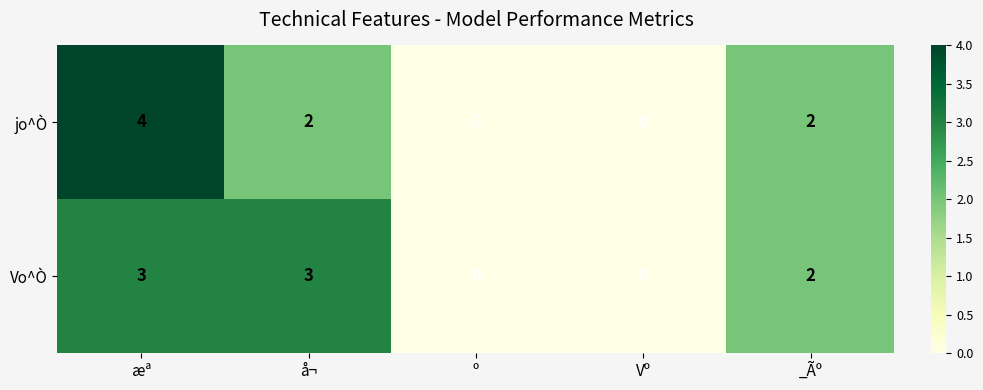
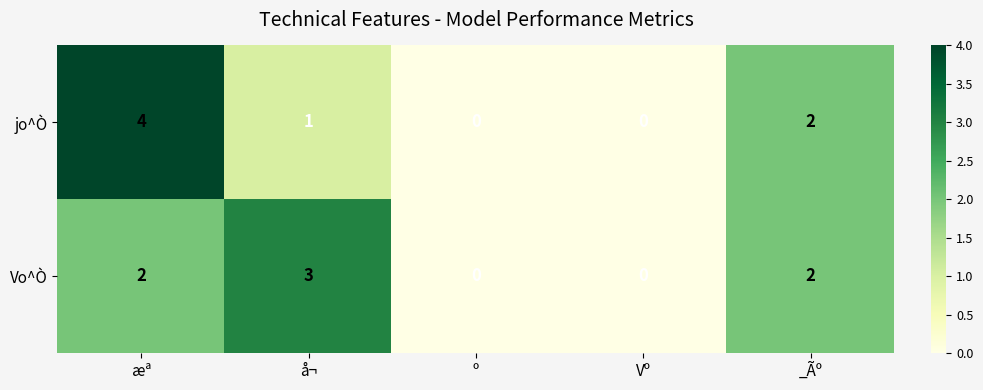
jo^Ò, å¬: 2 -> 1
Vo^Ò, æª: 3 -> 2
